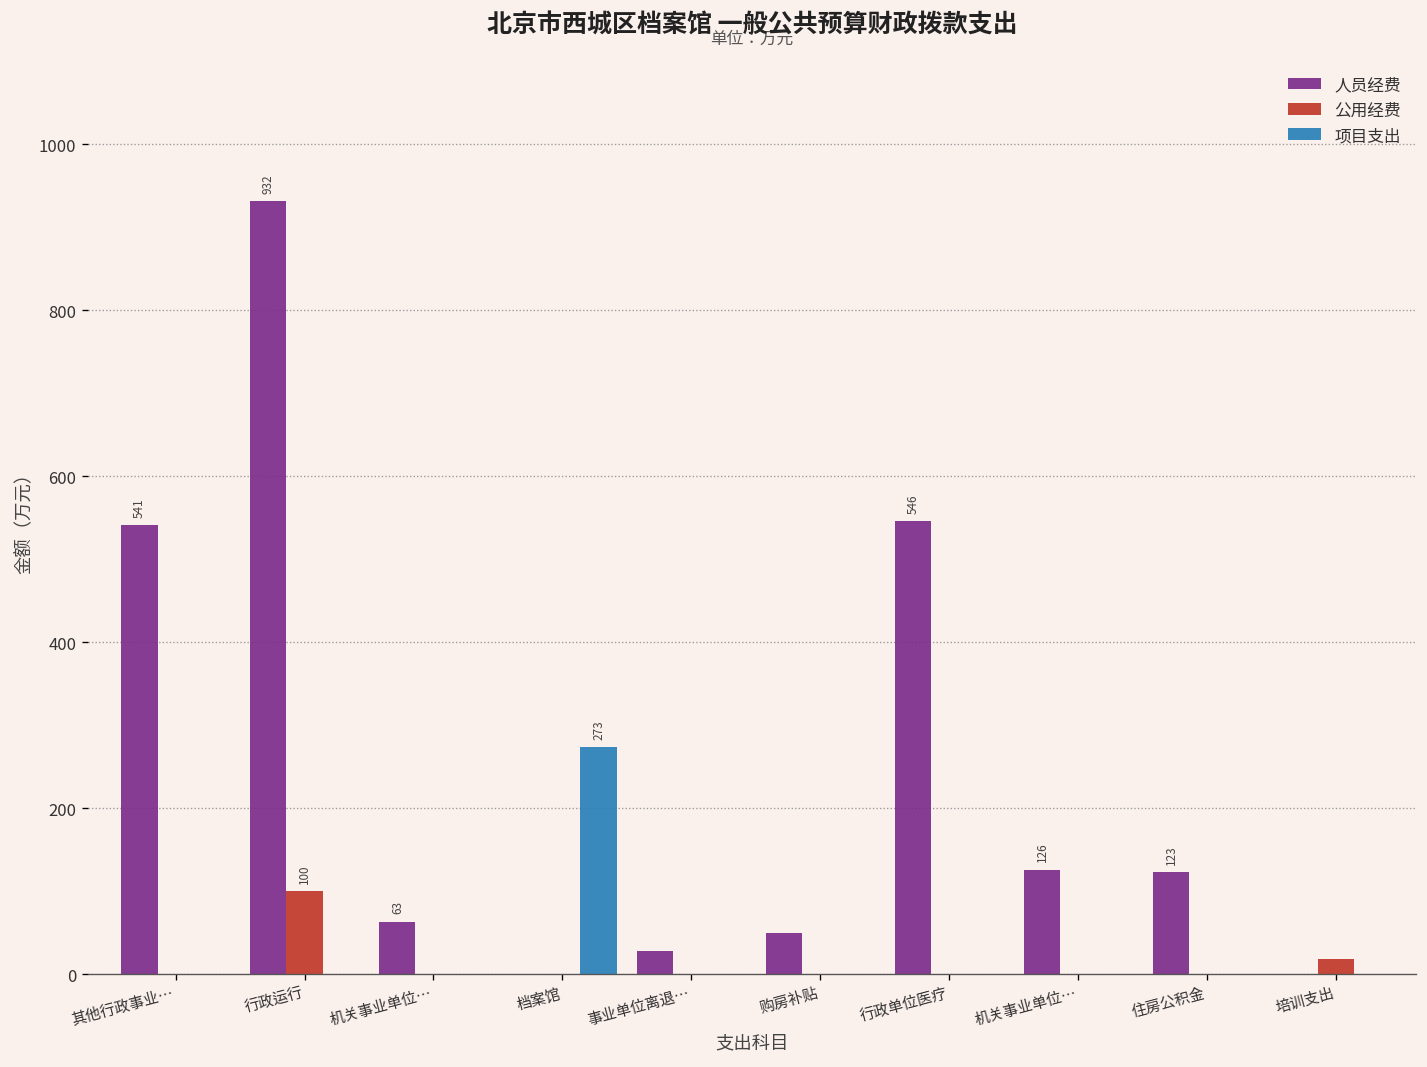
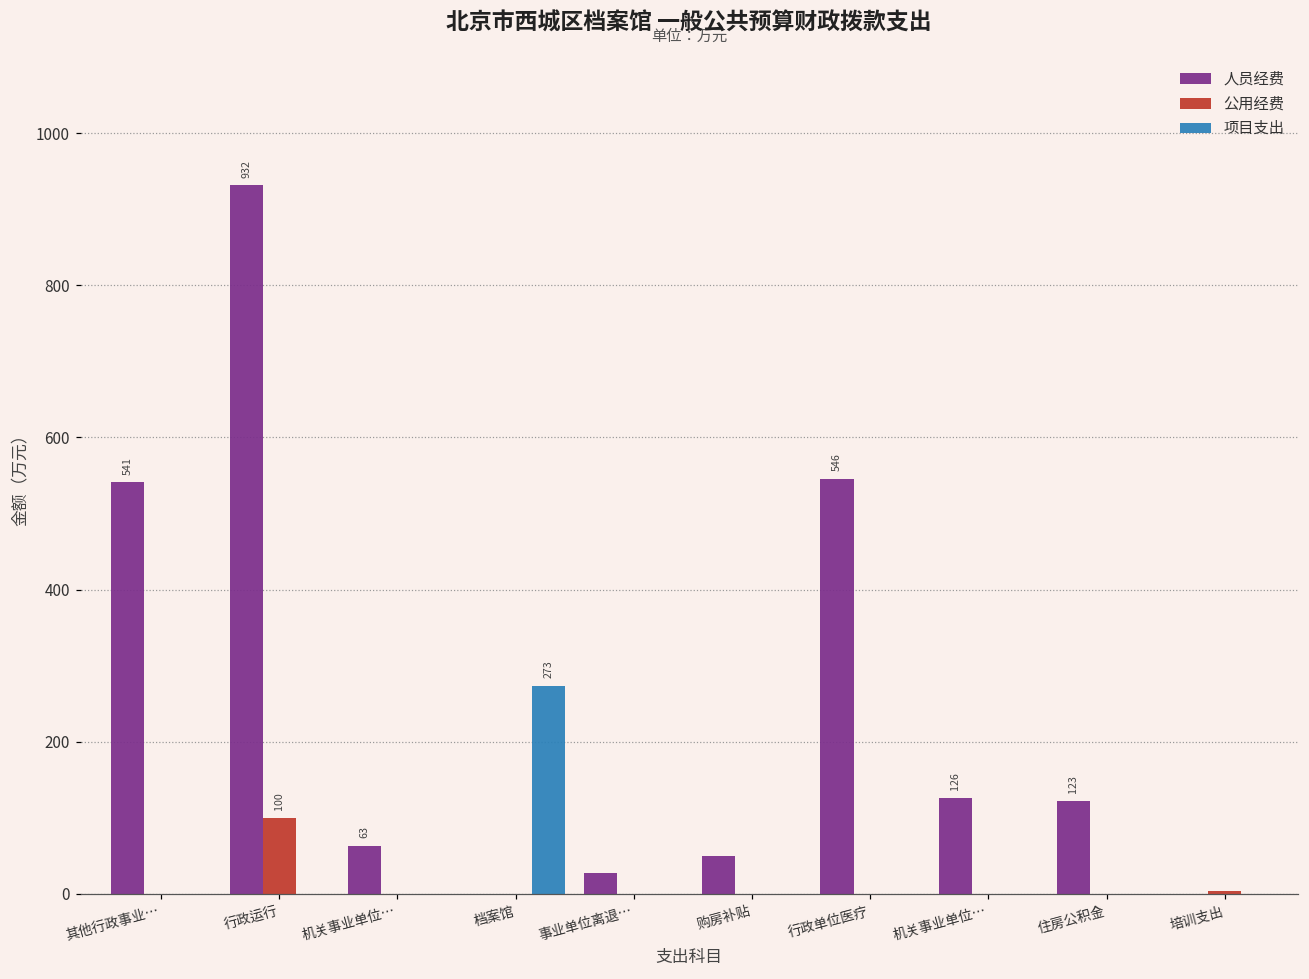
公用经费, 培训支出: 20 -> 0
